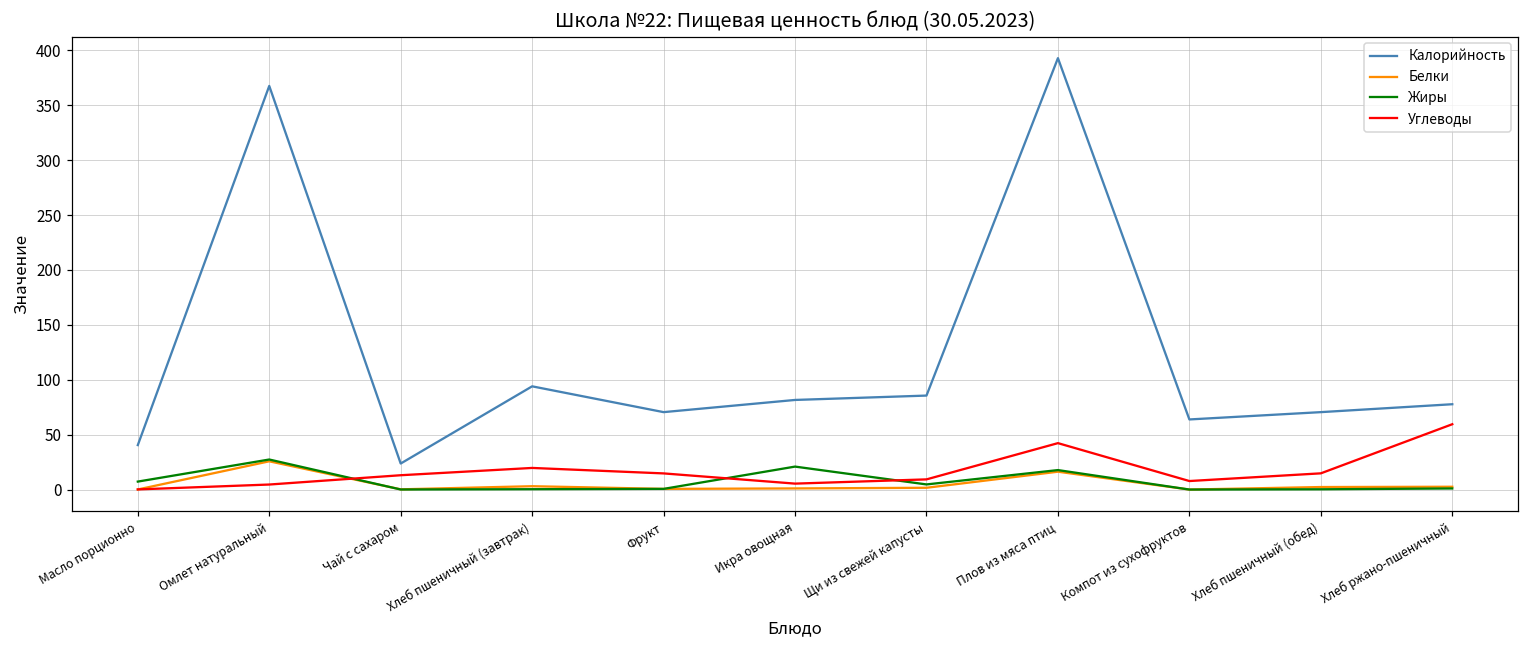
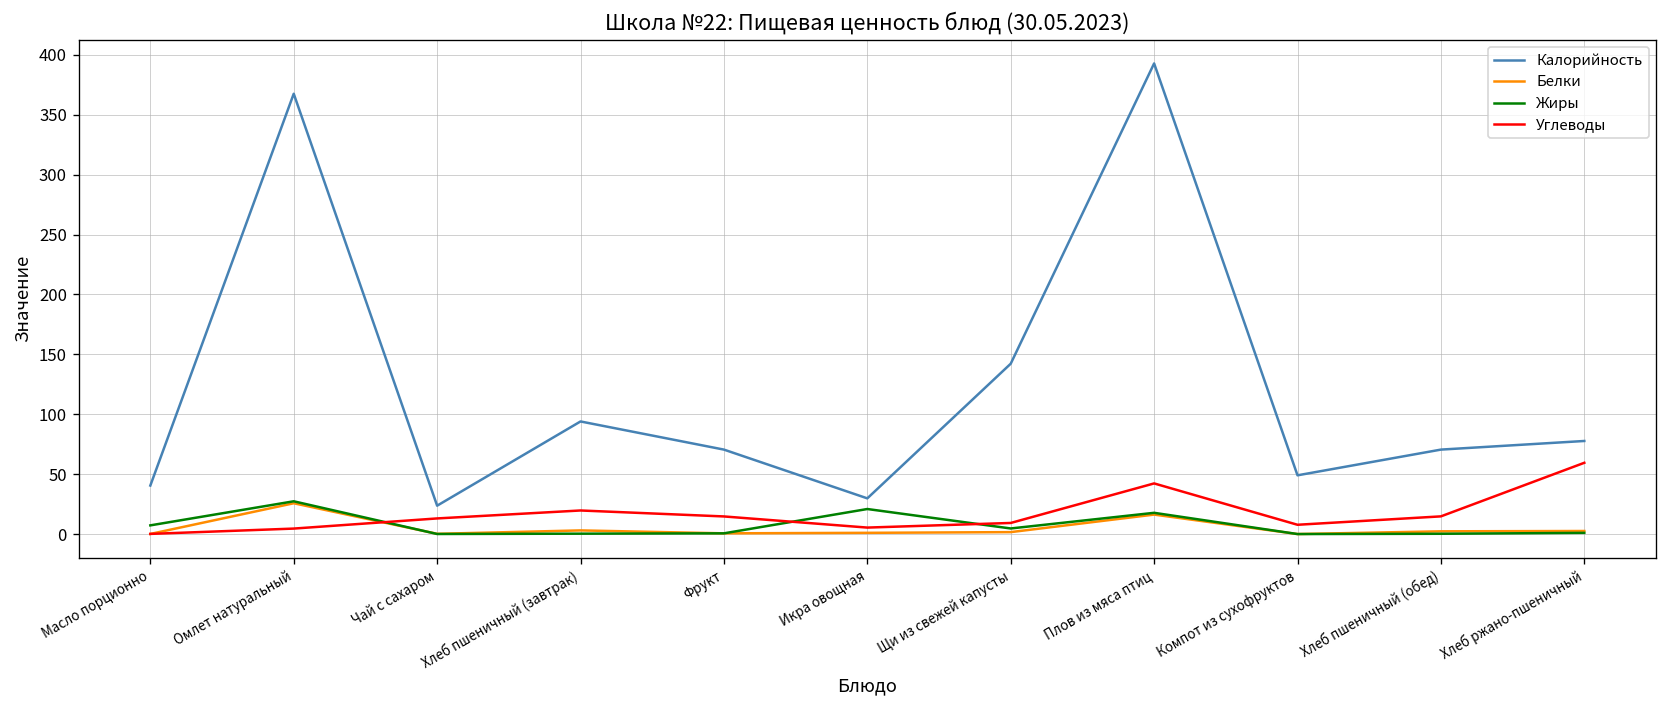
Калорийность, Икра овощная: 80 -> 30
Калорийность, Щи из свежей капусты: 90 -> 140
Калорийность, Компот из сухофруктов: 60 -> 50
